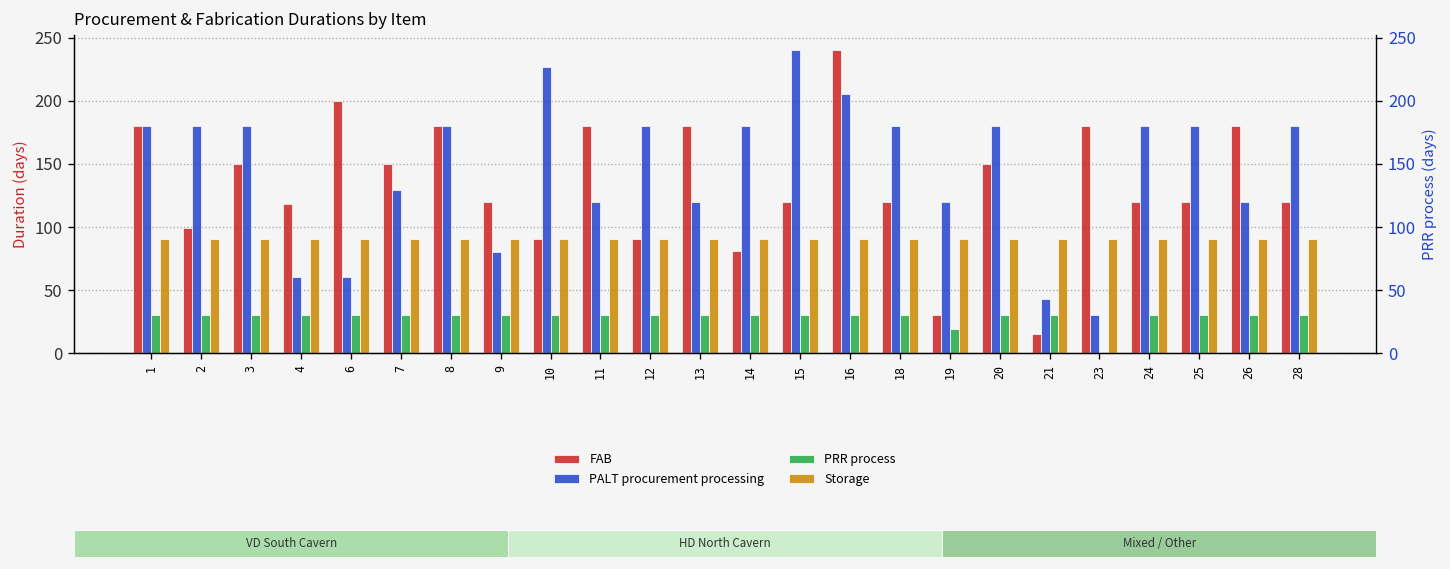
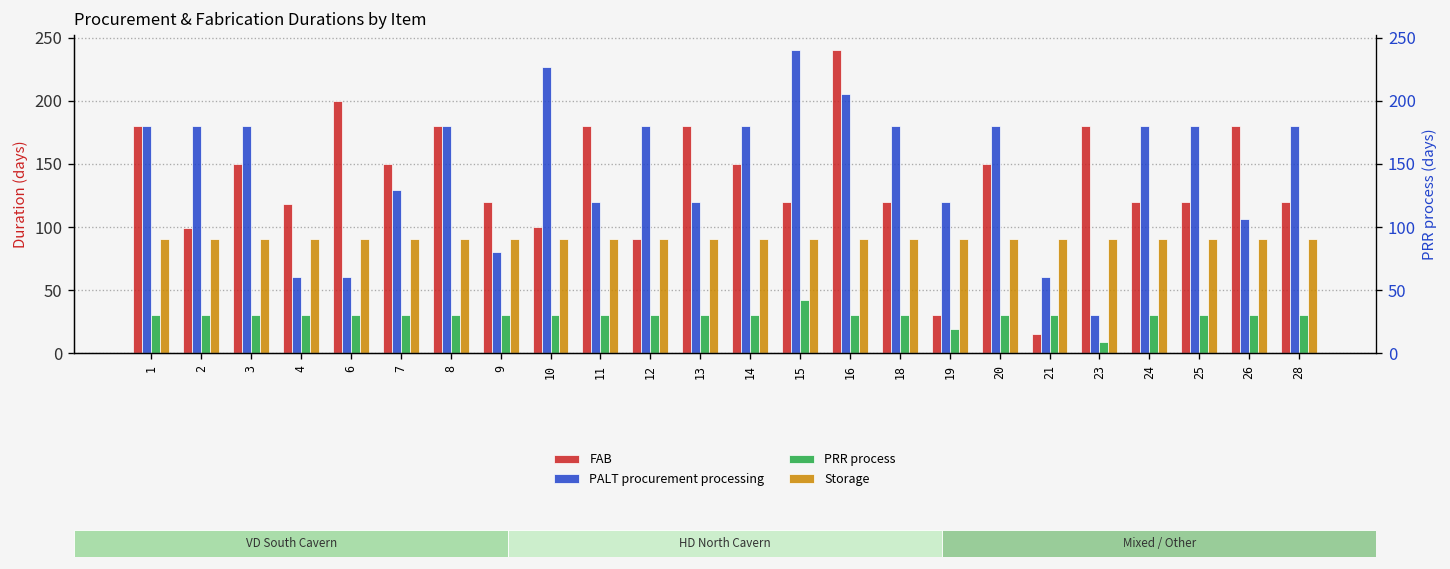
FAB, 10: 90 -> 100
FAB, 14: 81 -> 150
PRR process, 15: 30 -> 42
PALT procurement processing, 21: 43 -> 60
PRR process, 23: 0 -> 9
PALT procurement processing, 26: 120 -> 106
